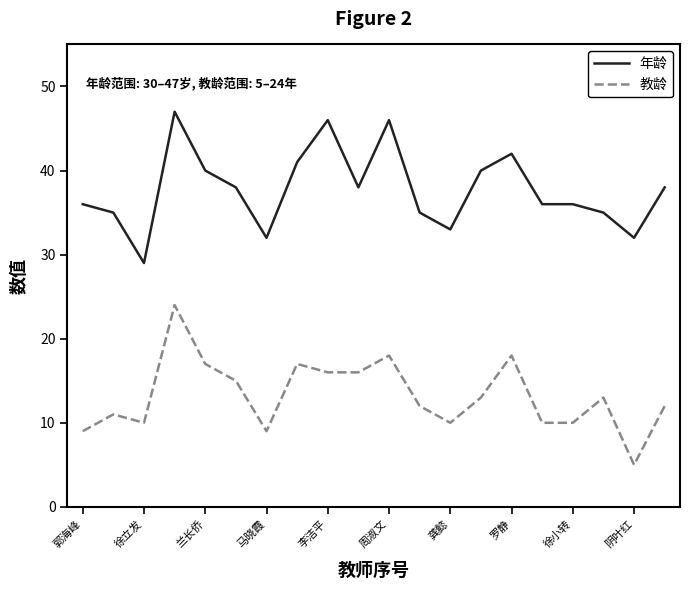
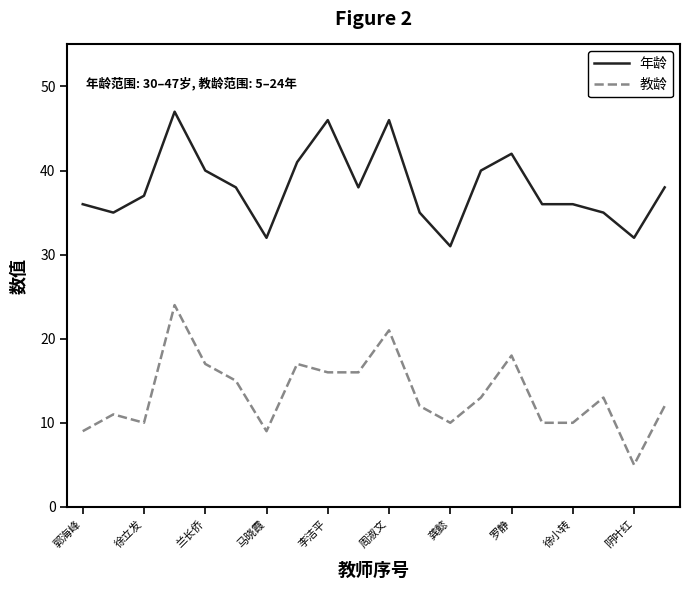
年龄, 徐立发: 29 -> 37
教龄, 周淑文: 18 -> 21
年龄, 龚懿: 33 -> 31
